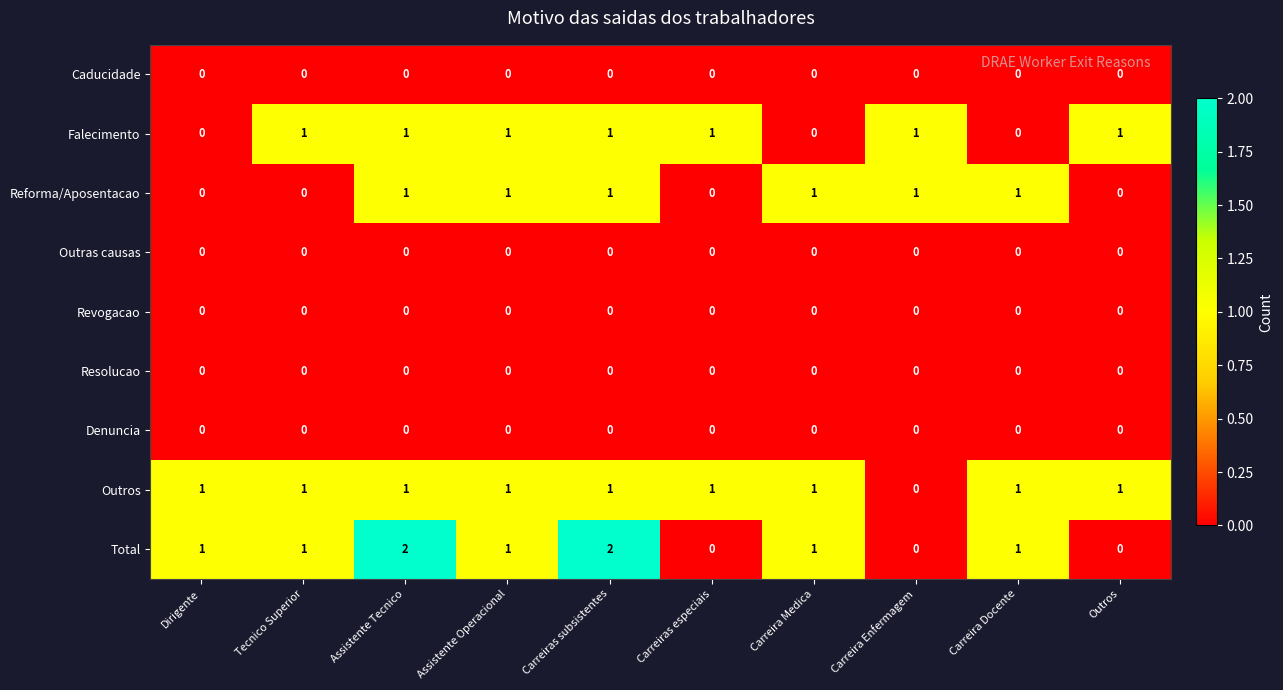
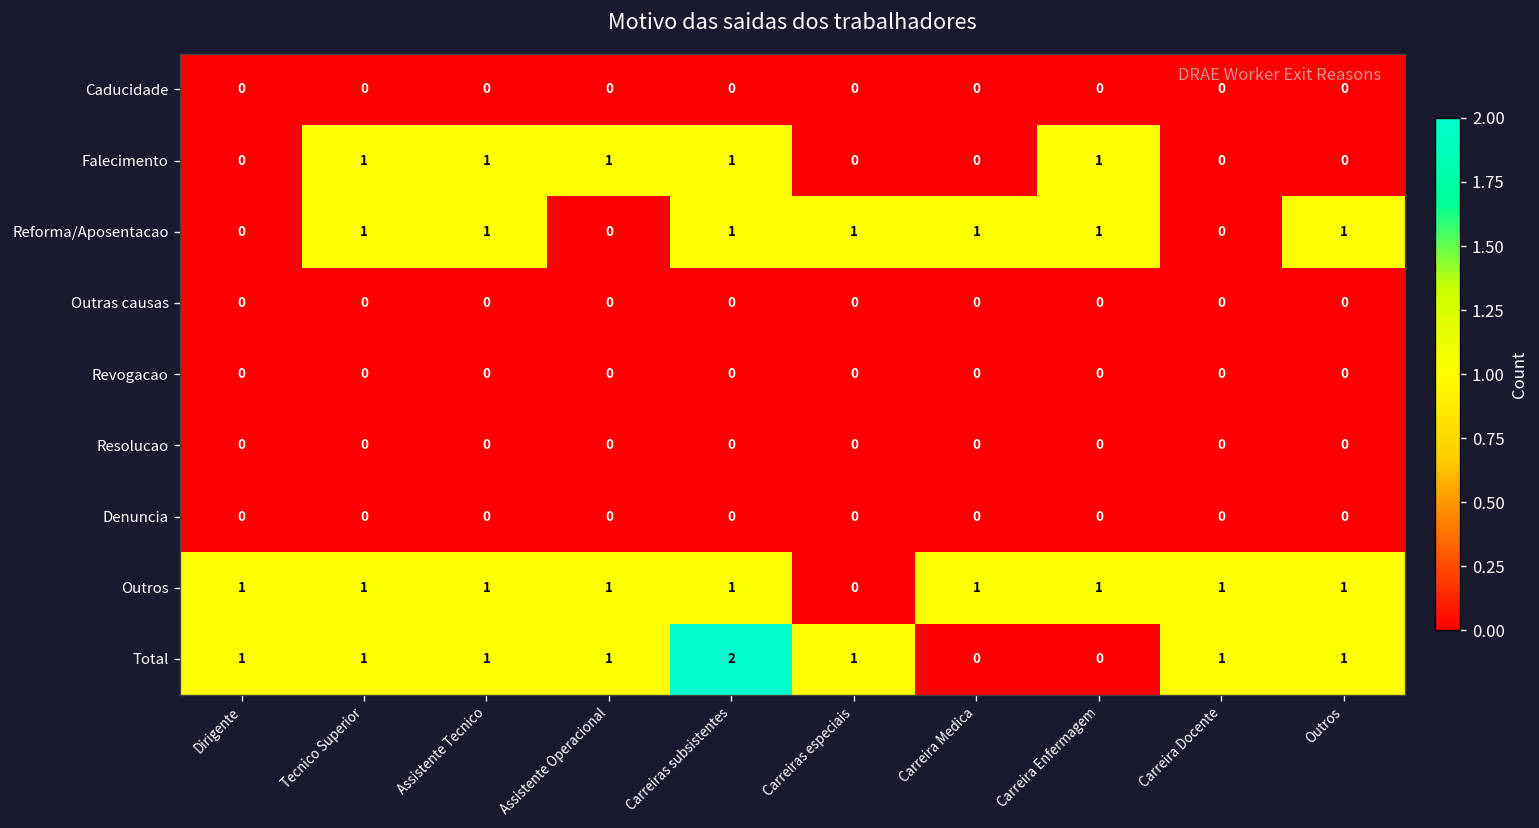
Falecimento, Carreiras especiais: 1 -> 0
Falecimento, Outros: 1 -> 0
Reforma/Aposentacao, Tecnico Superior: 0 -> 1
Reforma/Aposentacao, Assistente Operacional: 1 -> 0
Reforma/Aposentacao, Carreiras especiais: 0 -> 1
Reforma/Aposentacao, Carreira Docente: 1 -> 0
Reforma/Aposentacao, Outros: 0 -> 1
Outros, Carreiras especiais: 1 -> 0
Outros, Carreira Enfermagem: 0 -> 1
Total, Assistente Tecnico: 2 -> 1
Total, Carreiras especiais: 0 -> 1
Total, Carreira Medica: 1 -> 0
Total, Outros: 0 -> 1
